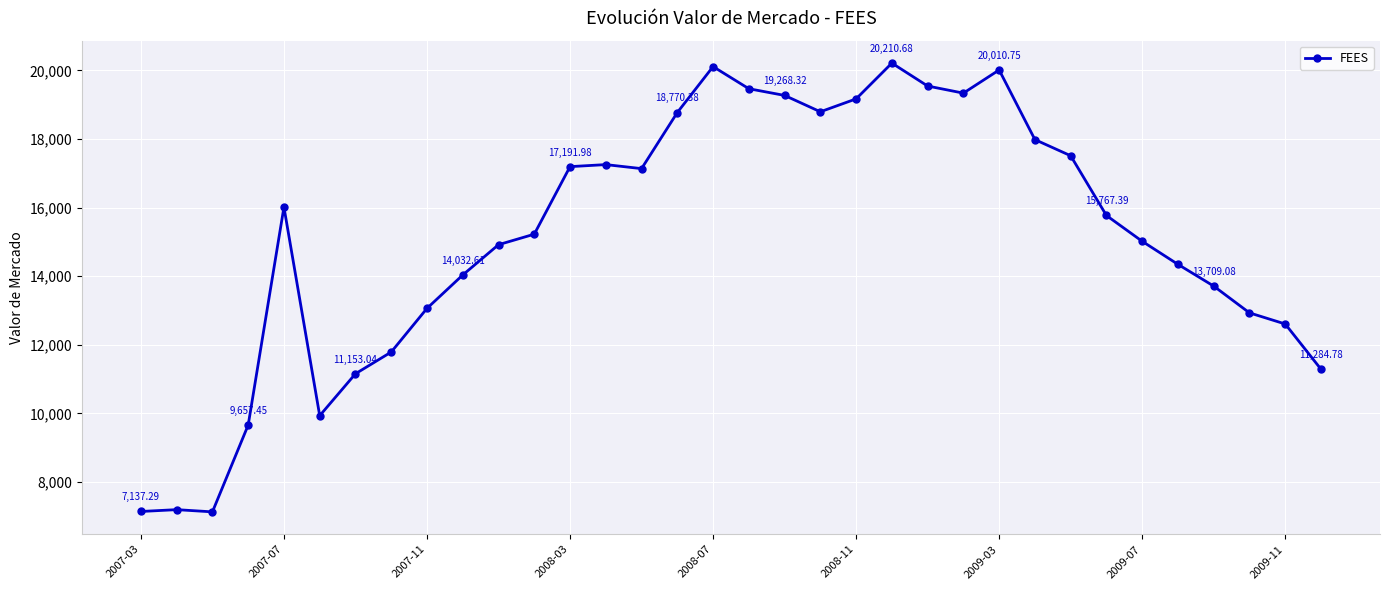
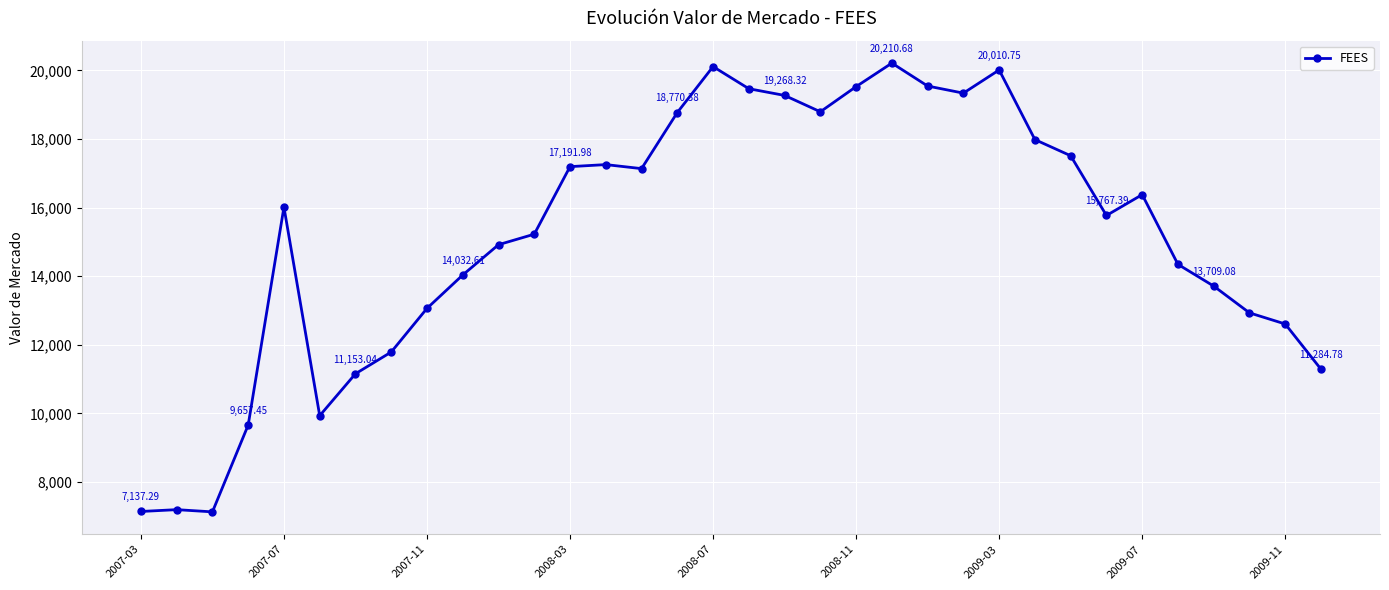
2008-11: 19,200 -> 19,500
2009-07: 15,000 -> 16,400
